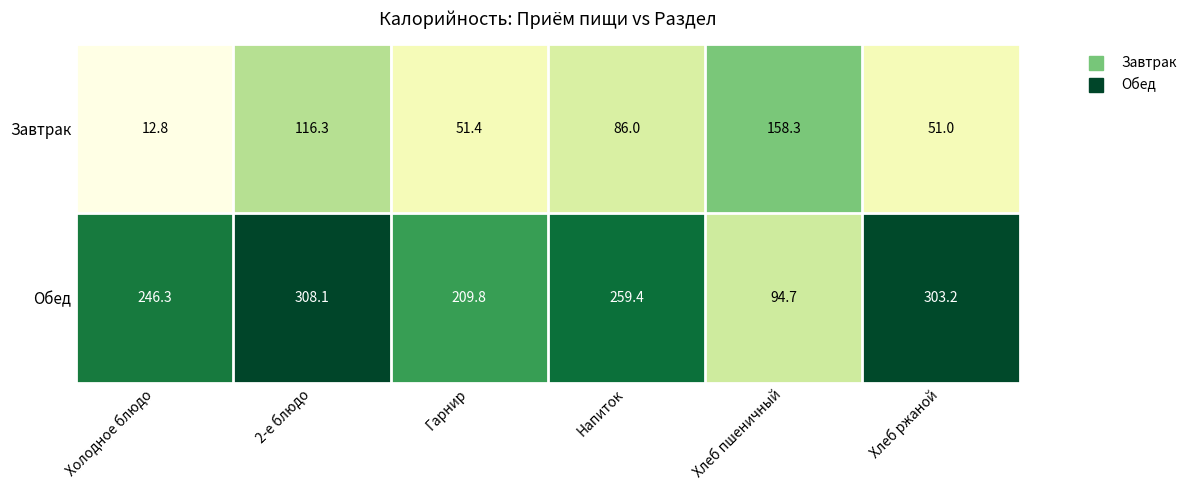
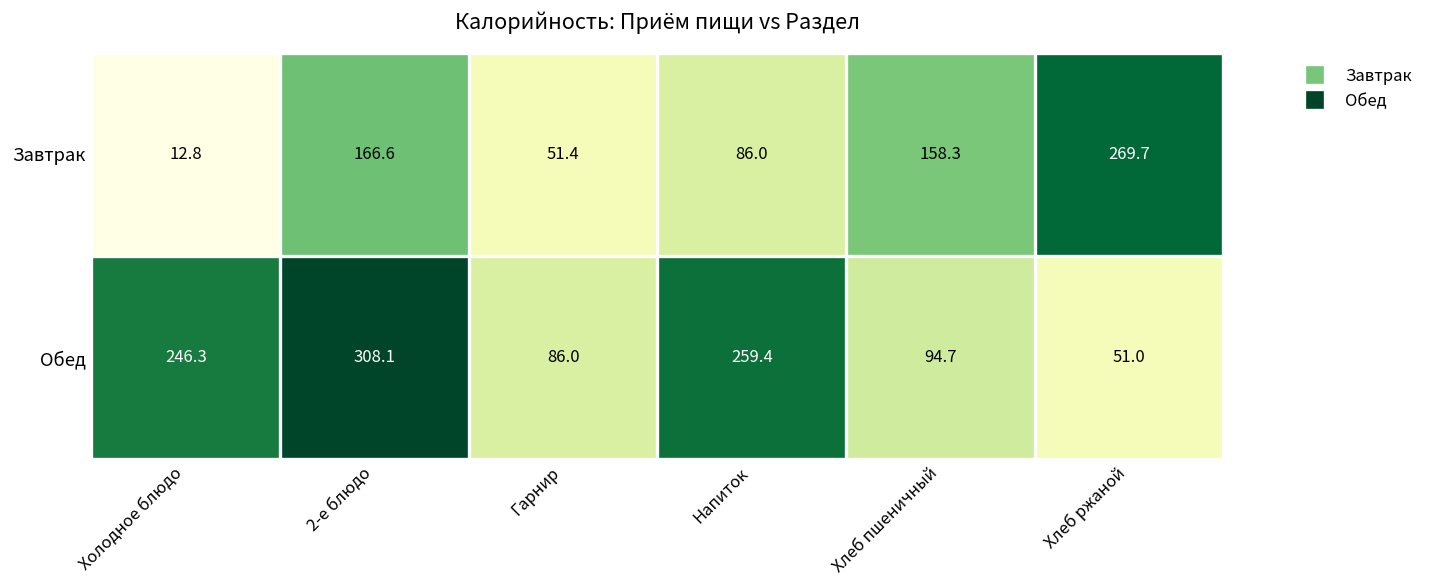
Завтрак, 2-е блюдо: 116.3 -> 166.6
Завтрак, Хлеб ржаной: 51.0 -> 269.7
Обед, Гарнир: 209.8 -> 86.0
Обед, Хлеб ржаной: 303.2 -> 51.0
